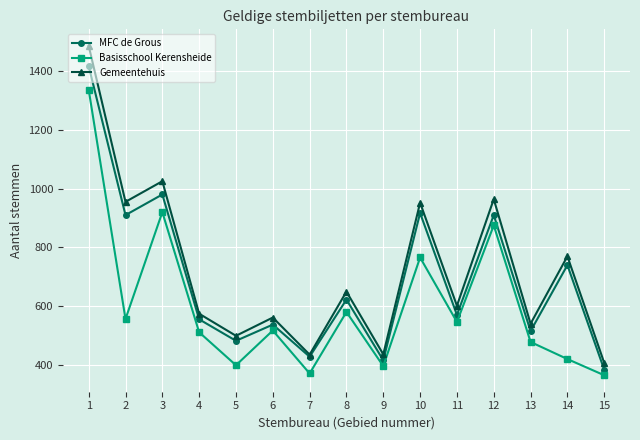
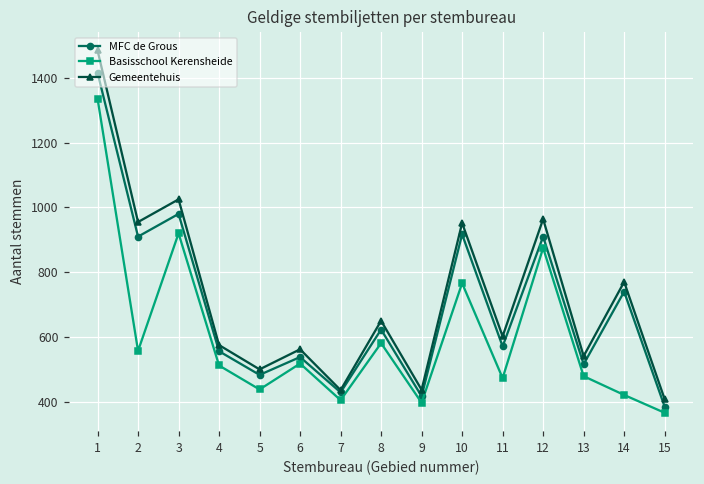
Basisschool Kerensheide, 5: 400 -> 440
Basisschool Kerensheide, 7: 370 -> 410
Basisschool Kerensheide, 11: 550 -> 470
